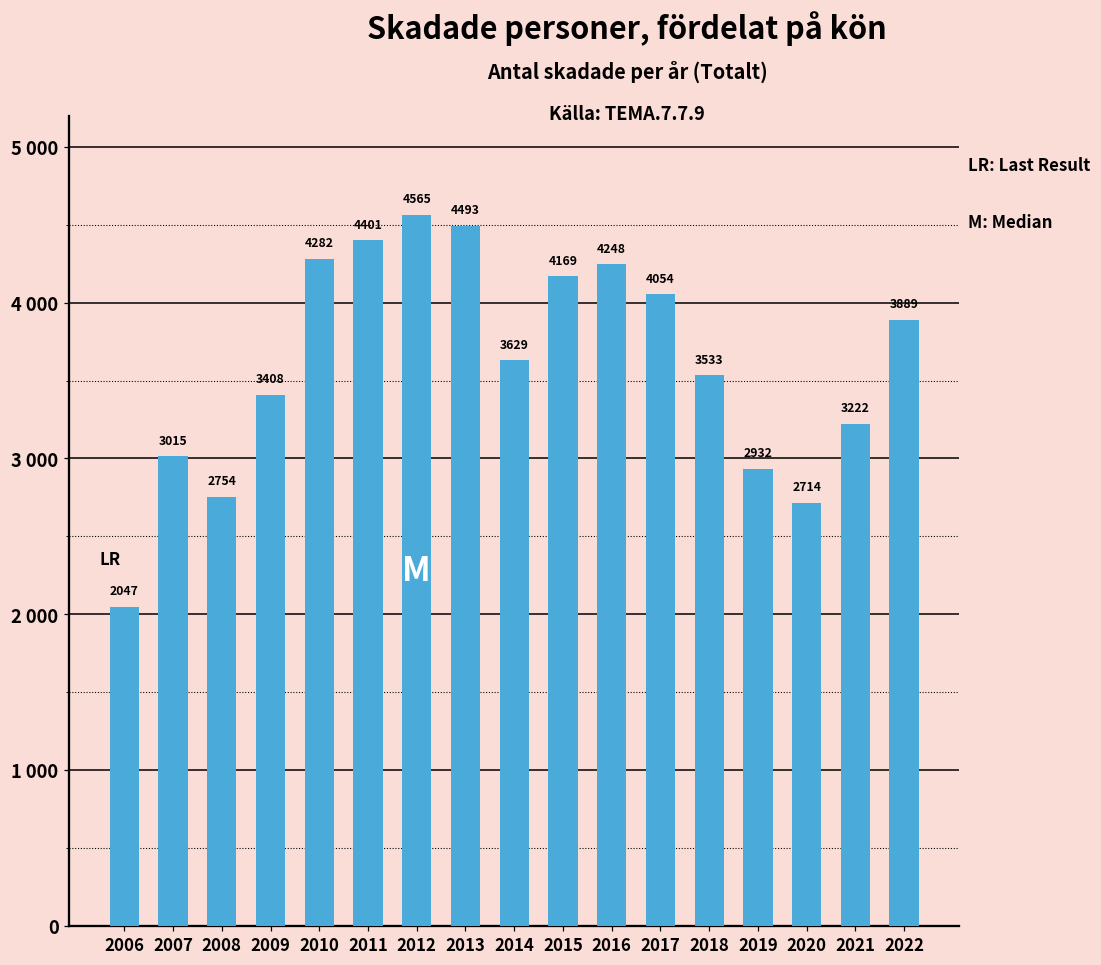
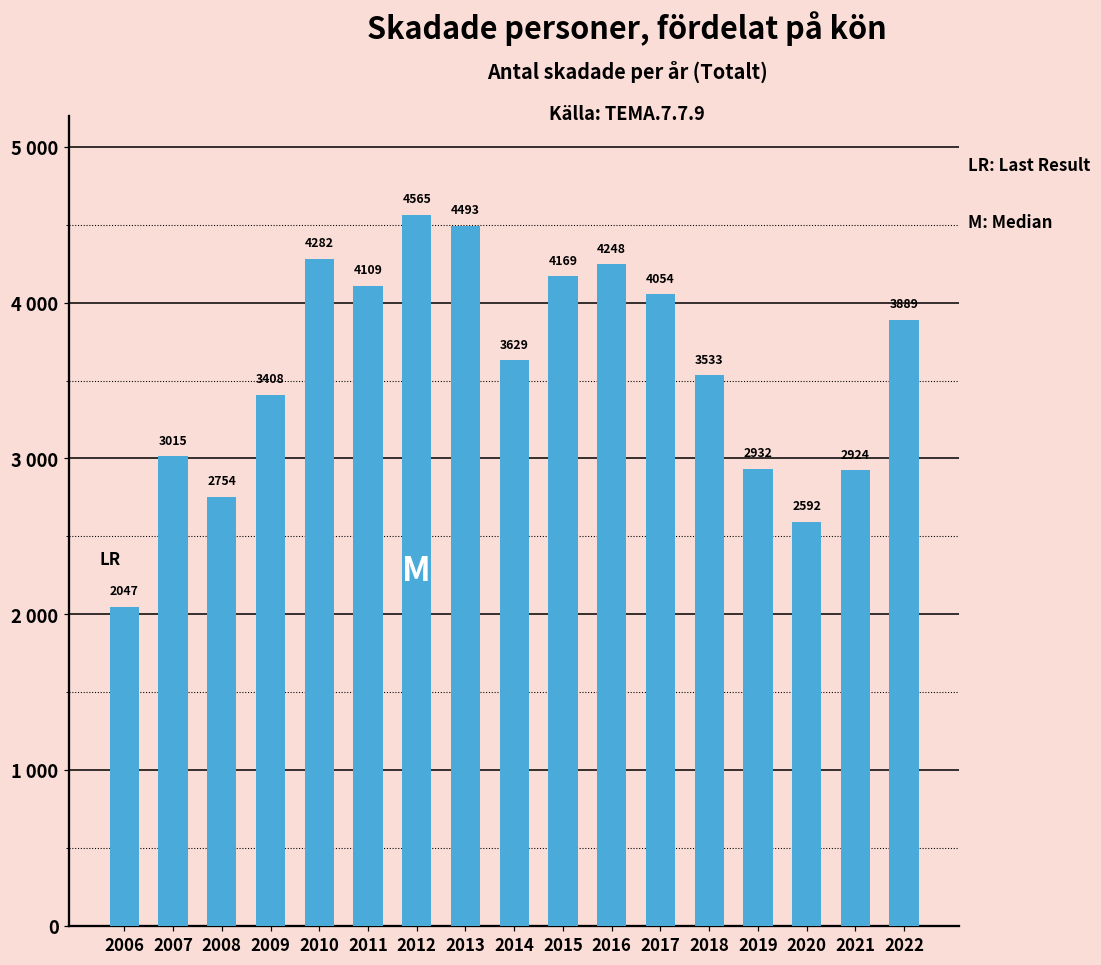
2011: 4401 -> 4109
2020: 2714 -> 2592
2021: 3222 -> 2924
